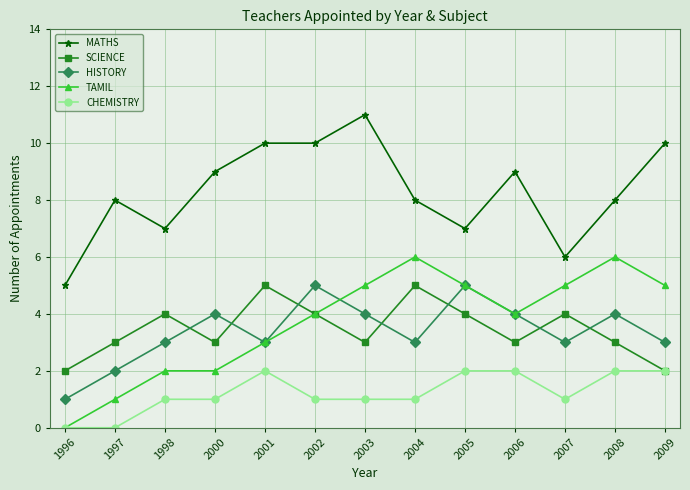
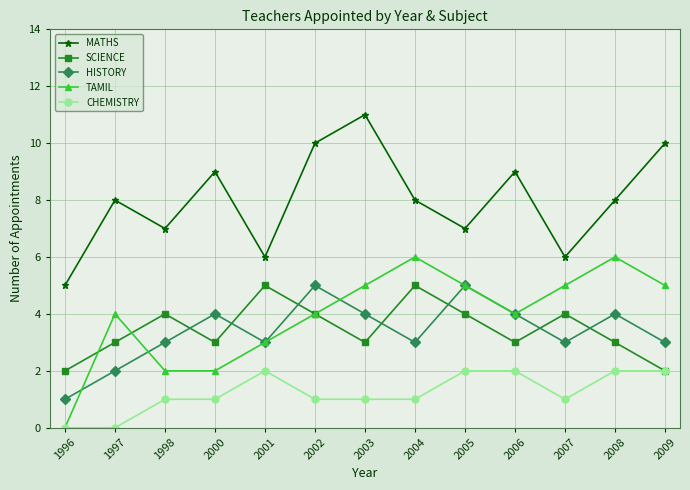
TAMIL, 1997: 1 -> 4
MATHS, 2001: 10 -> 6
